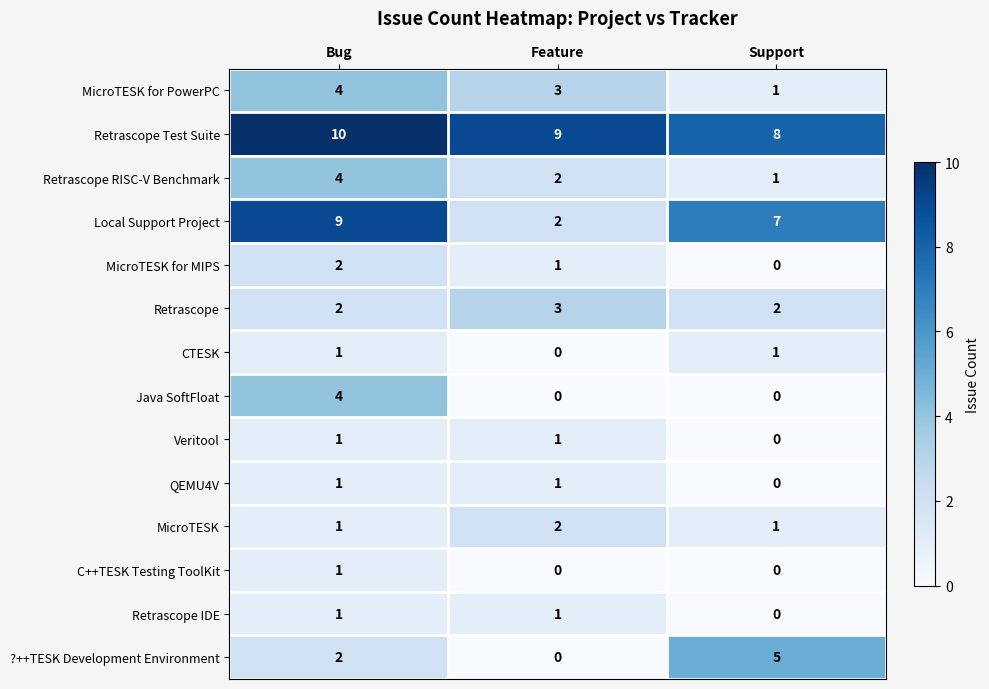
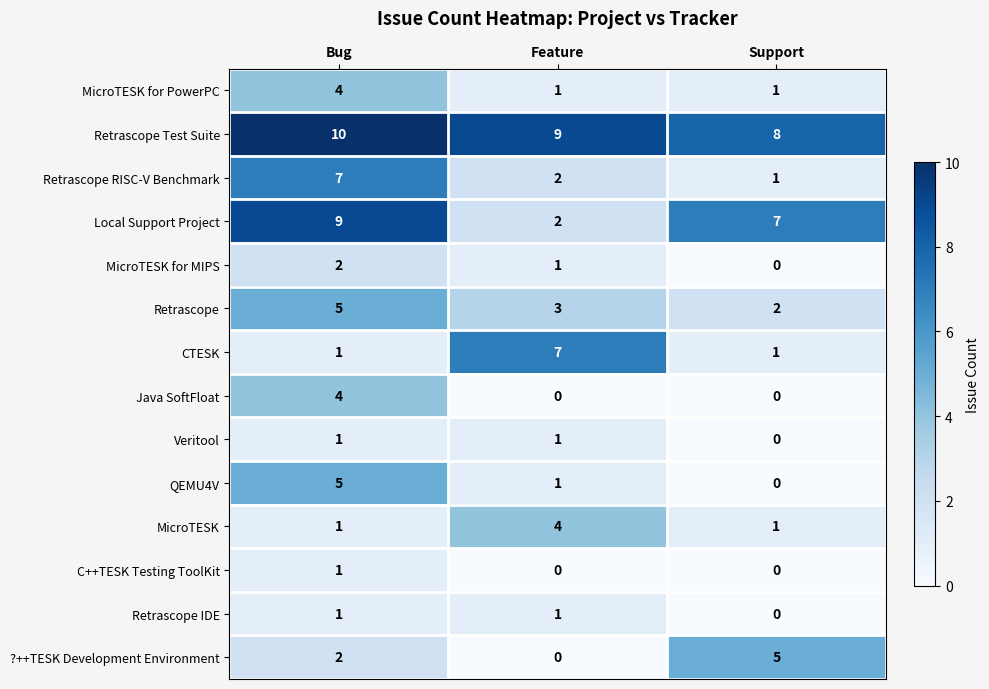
MicroTESK for PowerPC, Feature: 3 -> 1
Retrascope RISC-V Benchmark, Bug: 4 -> 7
Retrascope, Bug: 2 -> 5
CTESK, Feature: 0 -> 7
QEMU4V, Bug: 1 -> 5
MicroTESK, Feature: 2 -> 4
